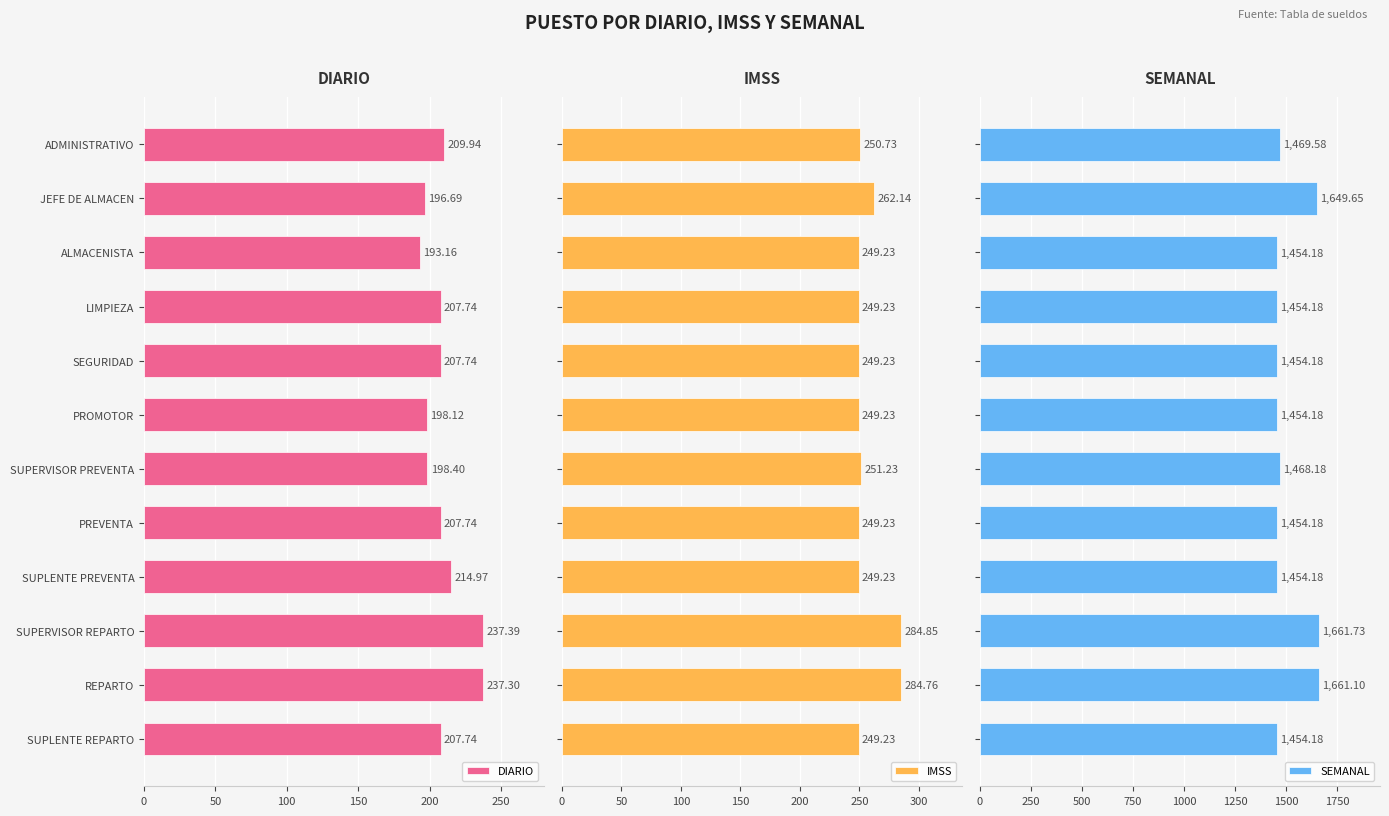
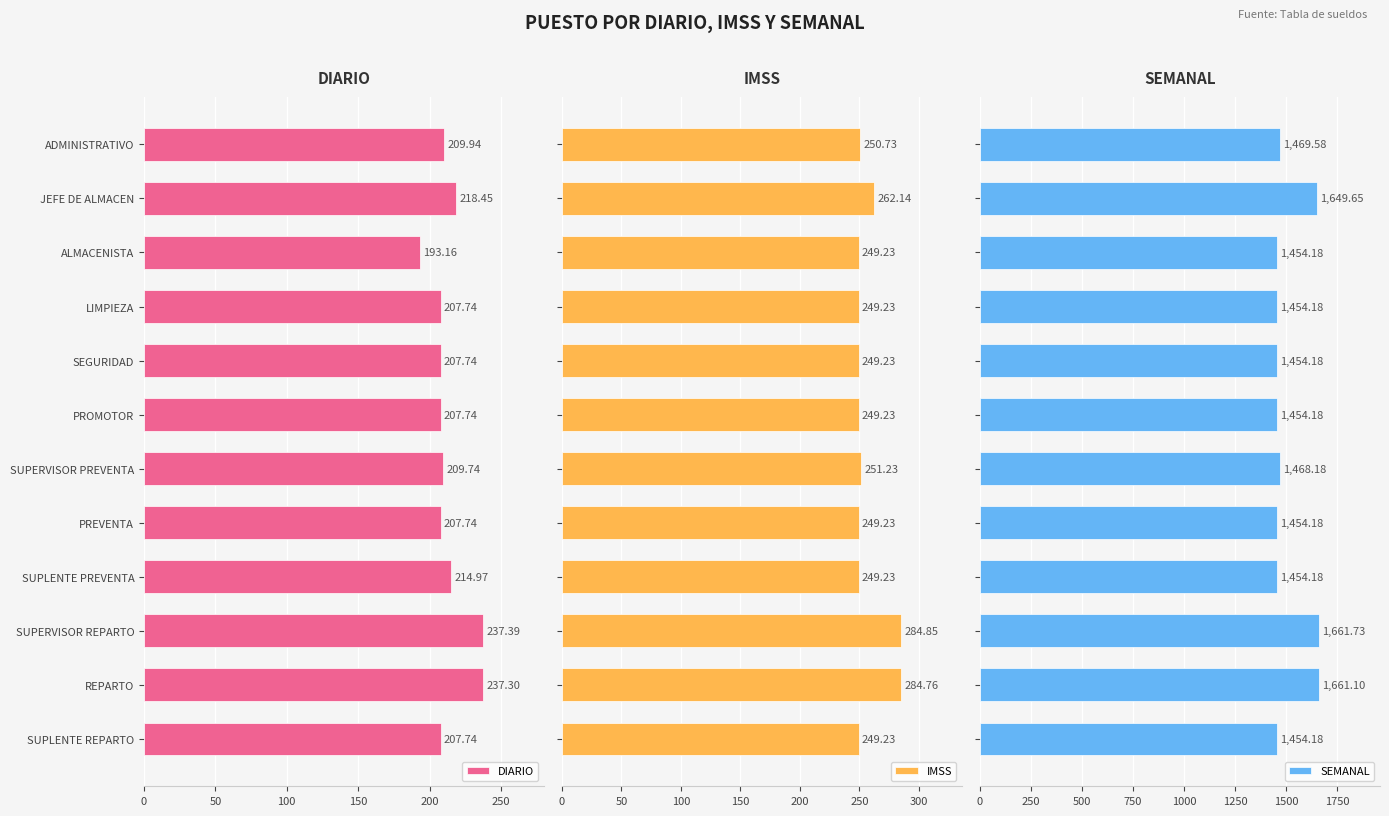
DIARIO, JEFE DE ALMACEN: 196.69 -> 218.45
DIARIO, PROMOTOR: 198.12 -> 207.74
DIARIO, SUPERVISOR PREVENTA: 198.40 -> 209.74
